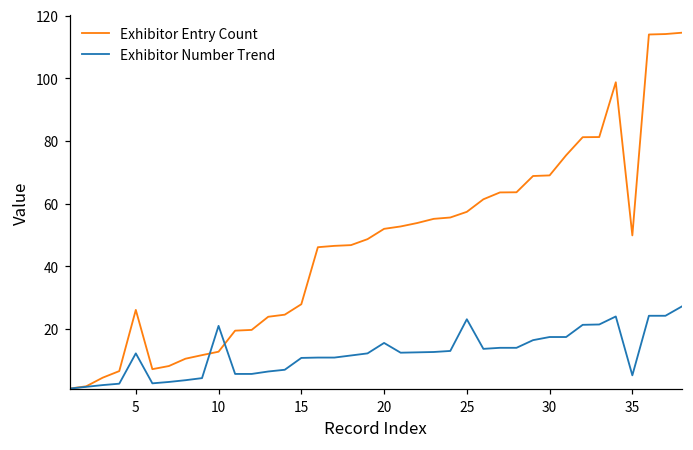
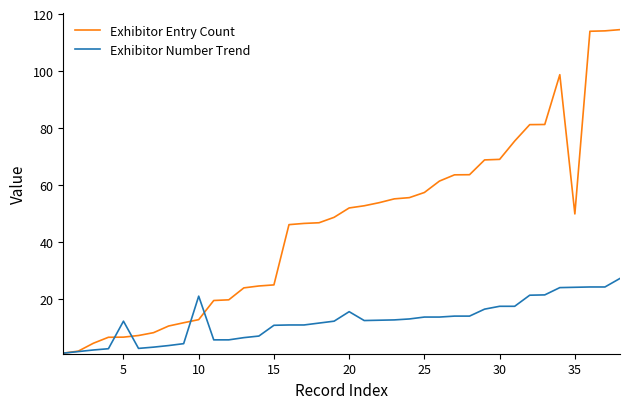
Exhibitor Entry Count, 5: 26 -> 7
Exhibitor Entry Count, 15: 28 -> 25
Exhibitor Number Trend, 25: 23 -> 14
Exhibitor Number Trend, 35: 5 -> 24
